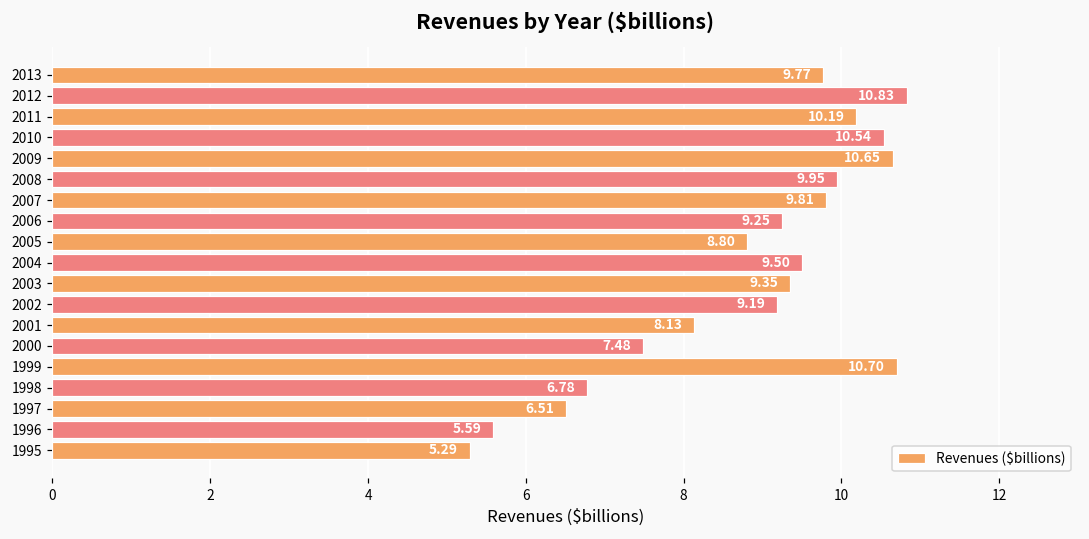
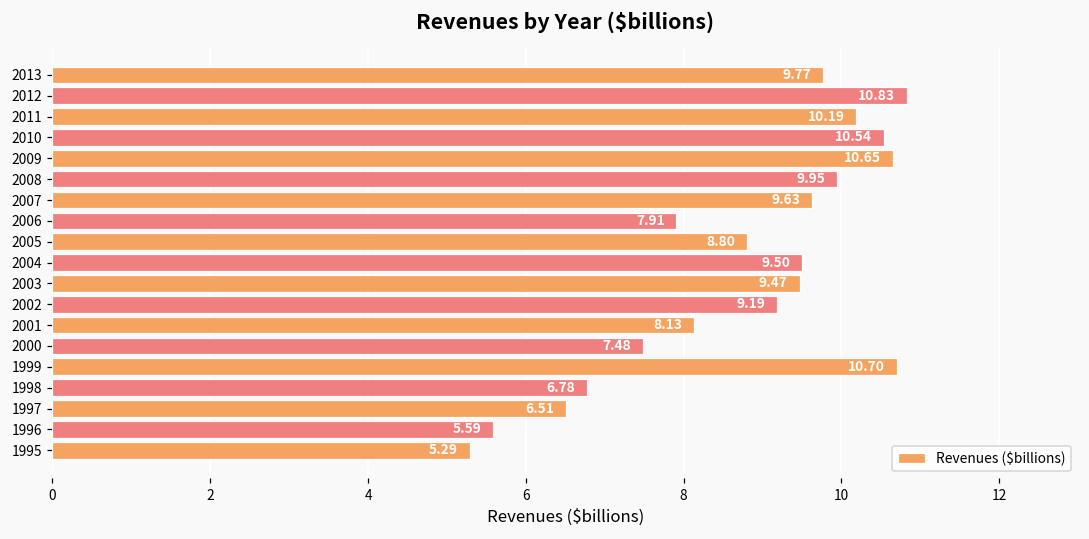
2007: 9.81 -> 9.63
2006: 9.25 -> 7.91
2003: 9.35 -> 9.47
